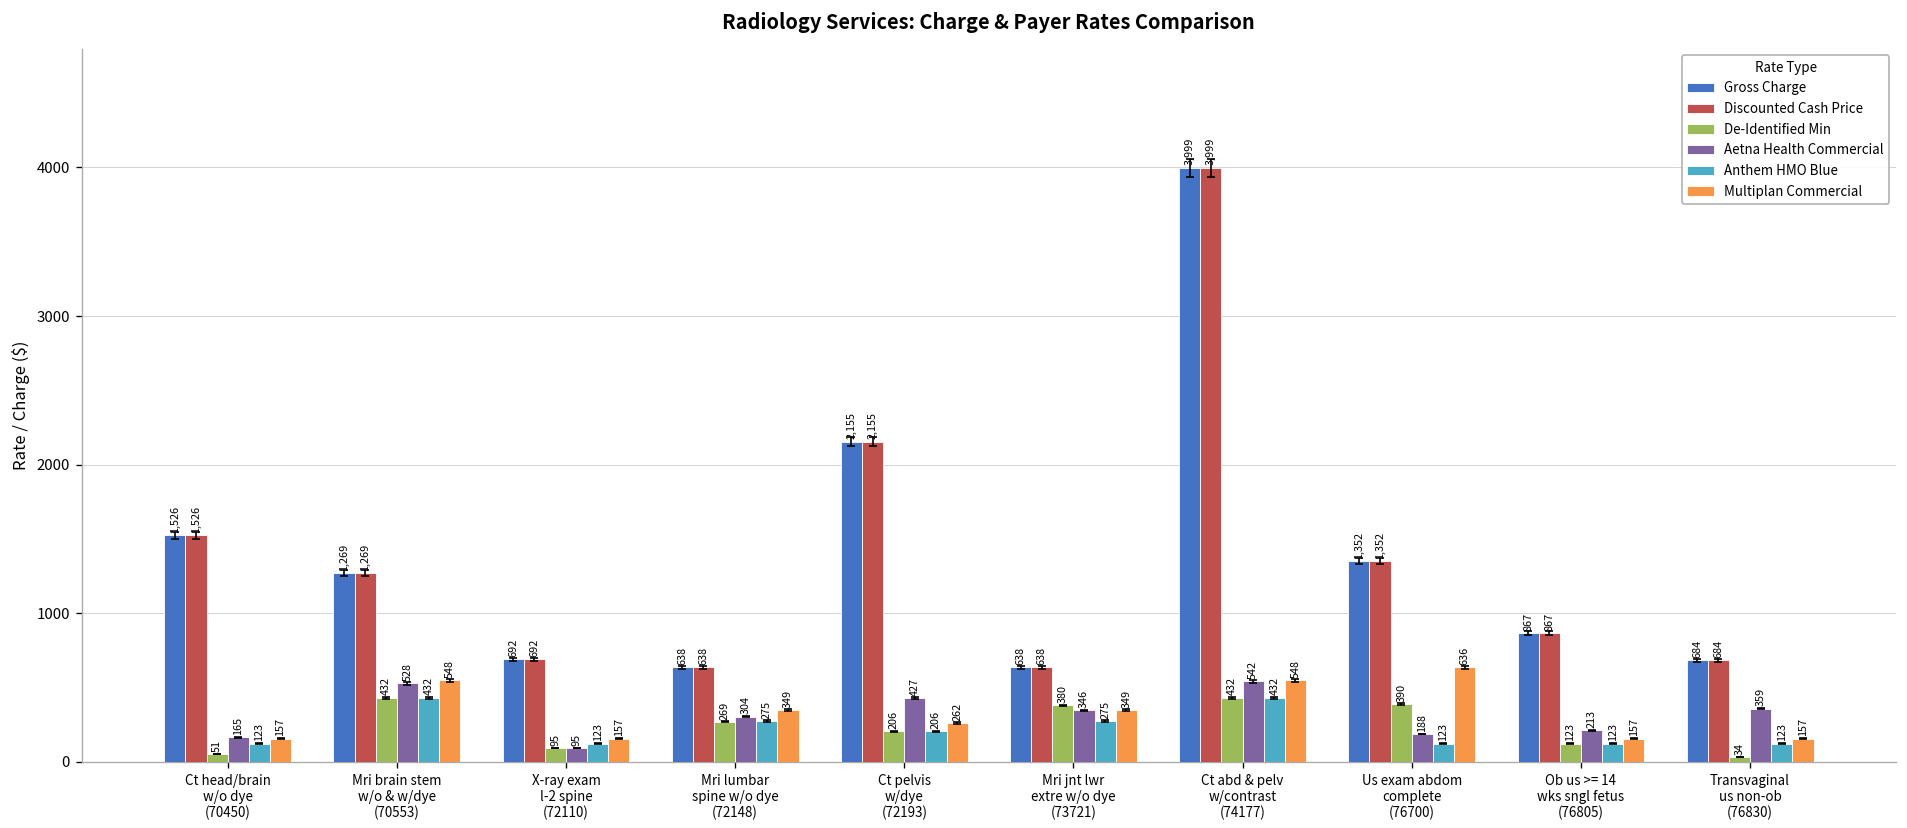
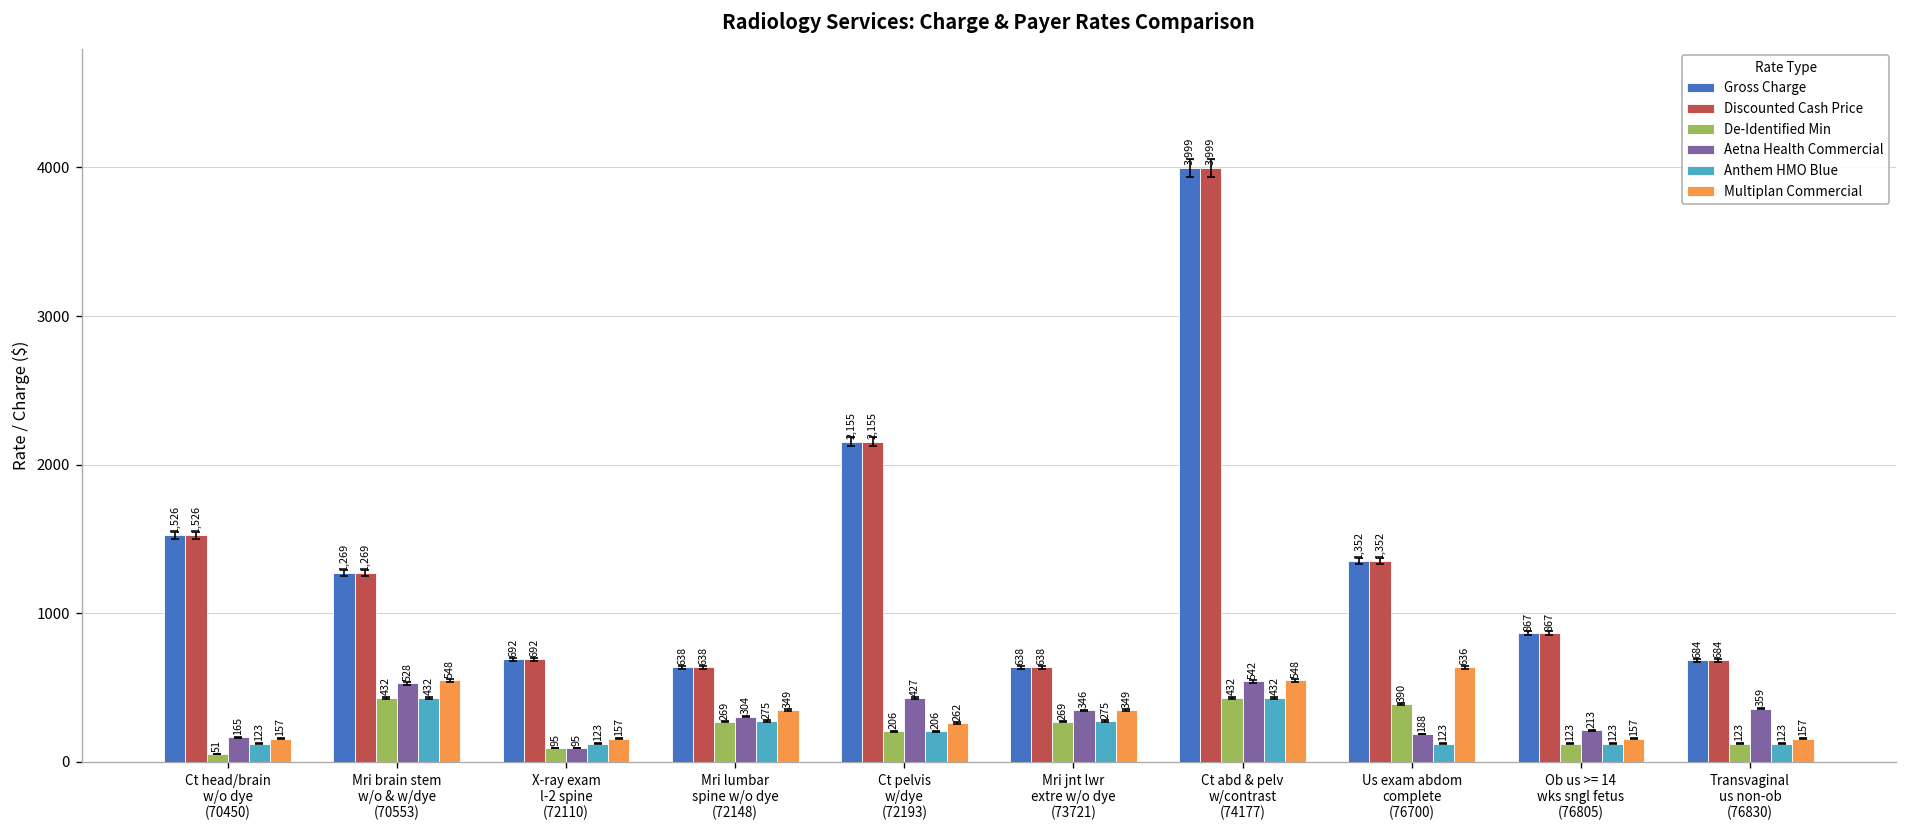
De-Identified Min, Mri jnt lwr extre w/o dye (73721): 380 -> 269
De-Identified Min, Transvaginal us non-ob (76830): 34 -> 123
